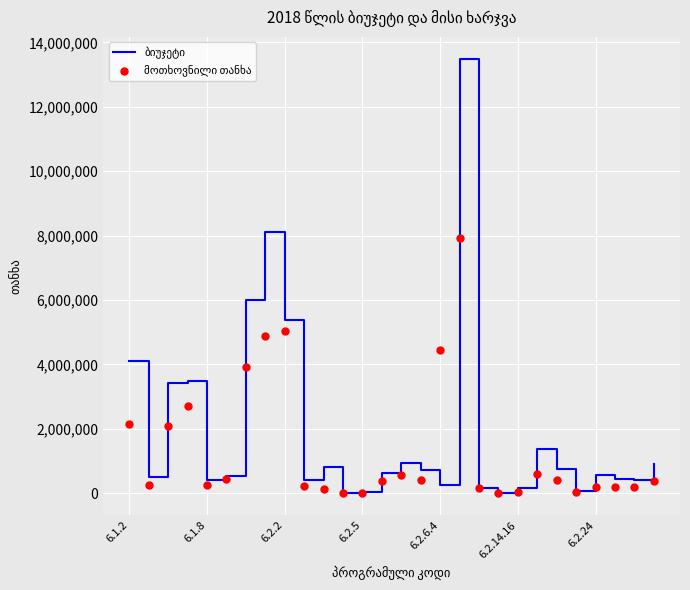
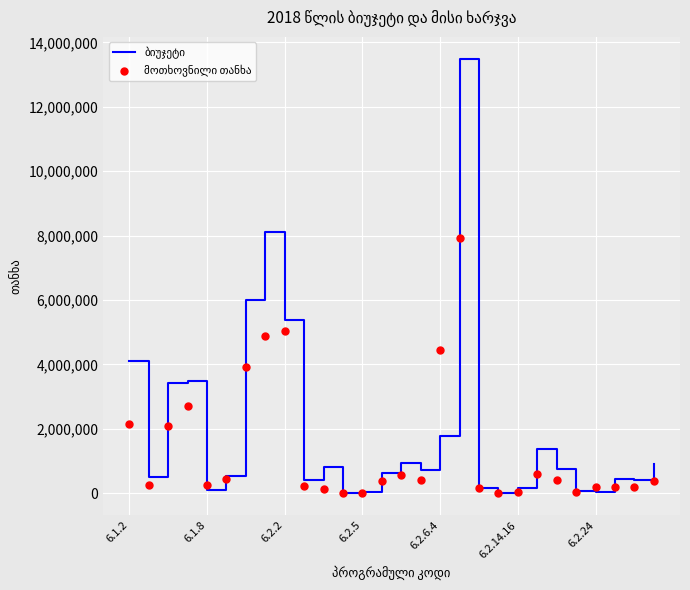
ბიუჯეტი, 6.1.8: 400,000 -> 100,000
ბიუჯეტი, 6.2.6.4: 300,000 -> 1,800,000
ბიუჯეტი, 6.2.24: 600,000 -> 0
